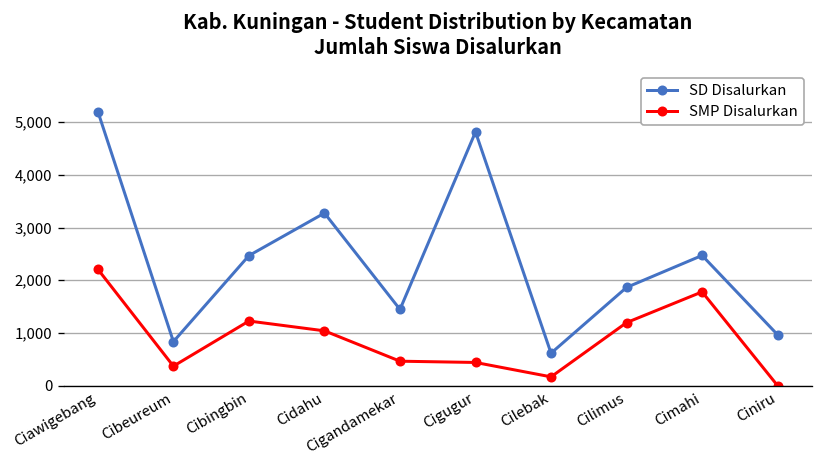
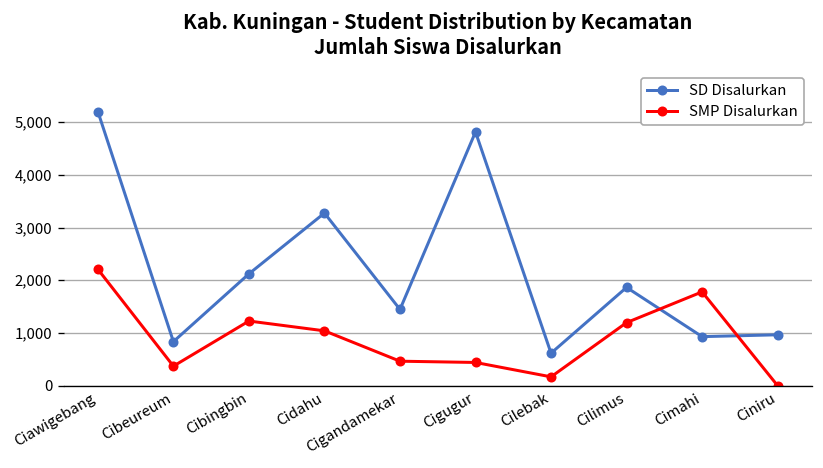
SD Disalurkan, Cibingbin: 2,500 -> 2,100
SD Disalurkan, Cimahi: 2,500 -> 900
